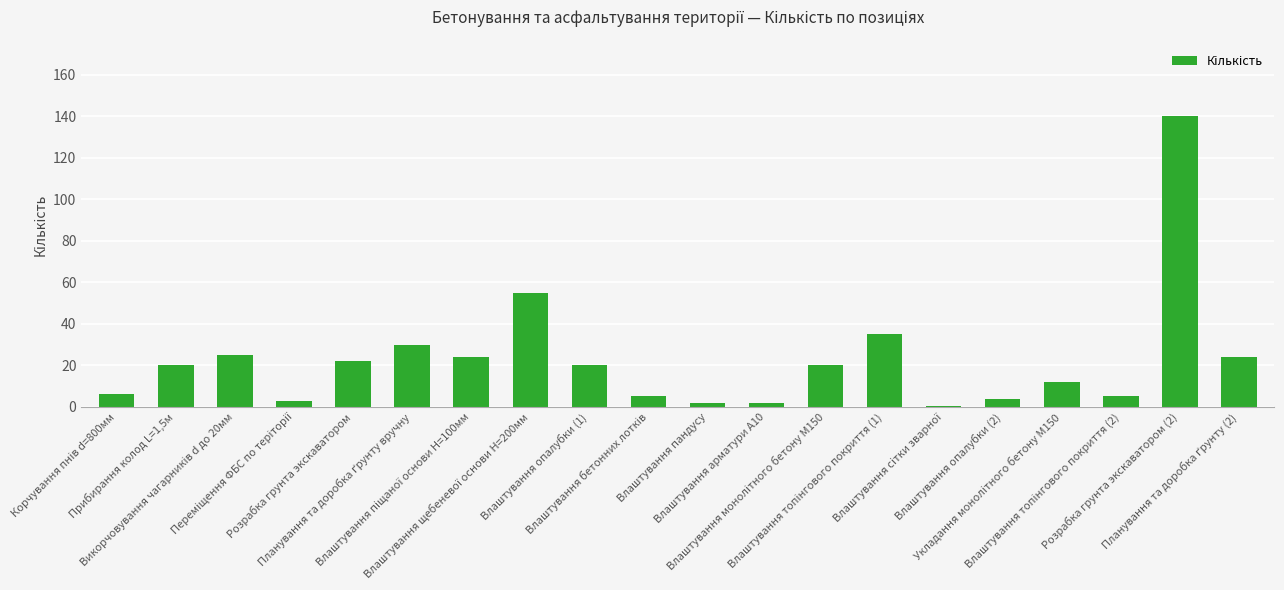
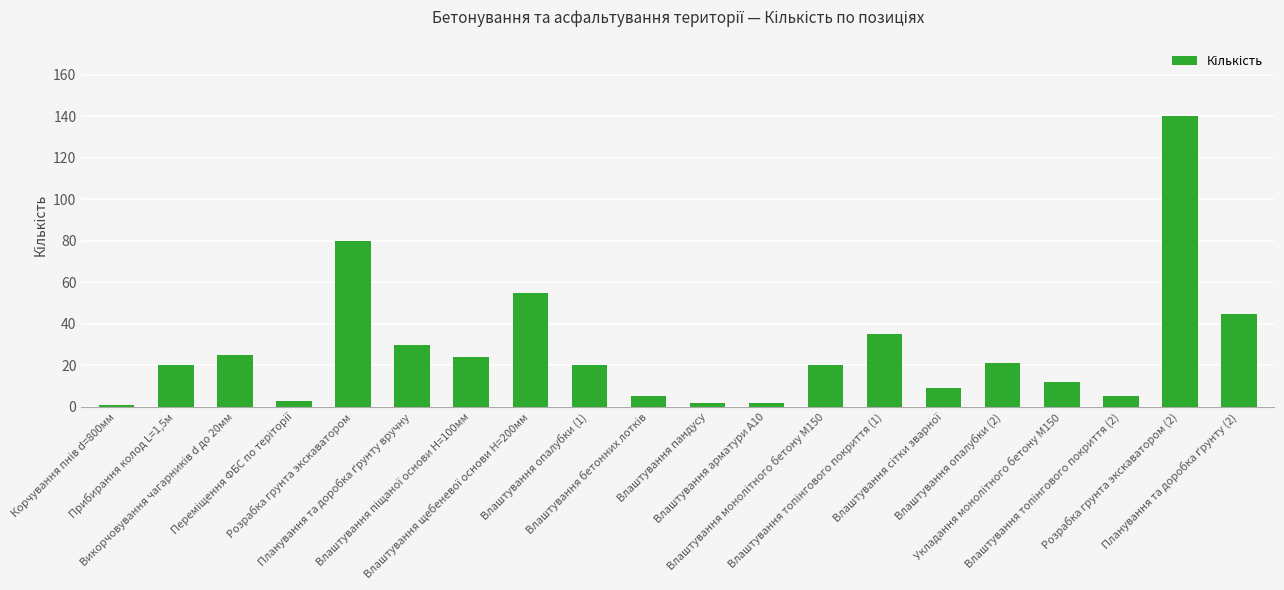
Корчування пнів d=800мм: 6 -> 1
Розрабка грунта экскаватором: 22 -> 80
Влаштування сітки зварної: 0 -> 9
Влаштування опалубки (2): 4 -> 21
Планування та доробка ґрунту (2): 24 -> 45
